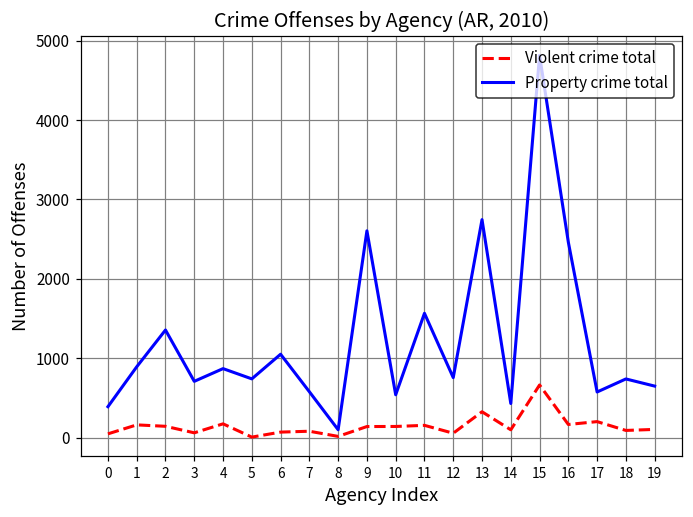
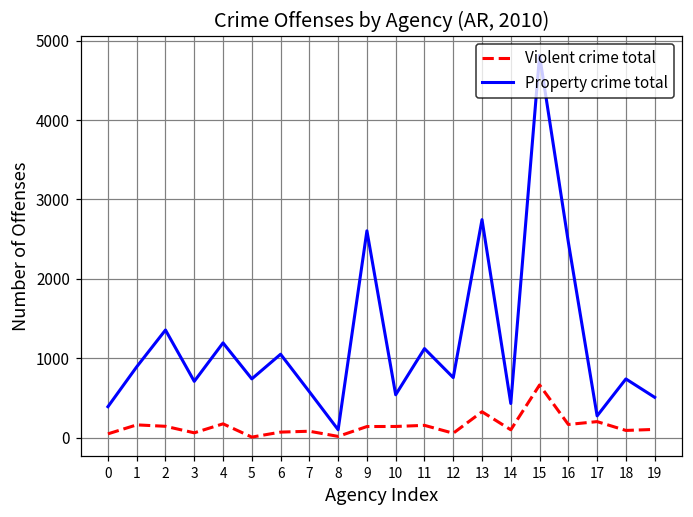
Property crime total, 4: 900 -> 1200
Property crime total, 11: 1600 -> 1100
Property crime total, 17: 600 -> 300
Property crime total, 19: 700 -> 500
